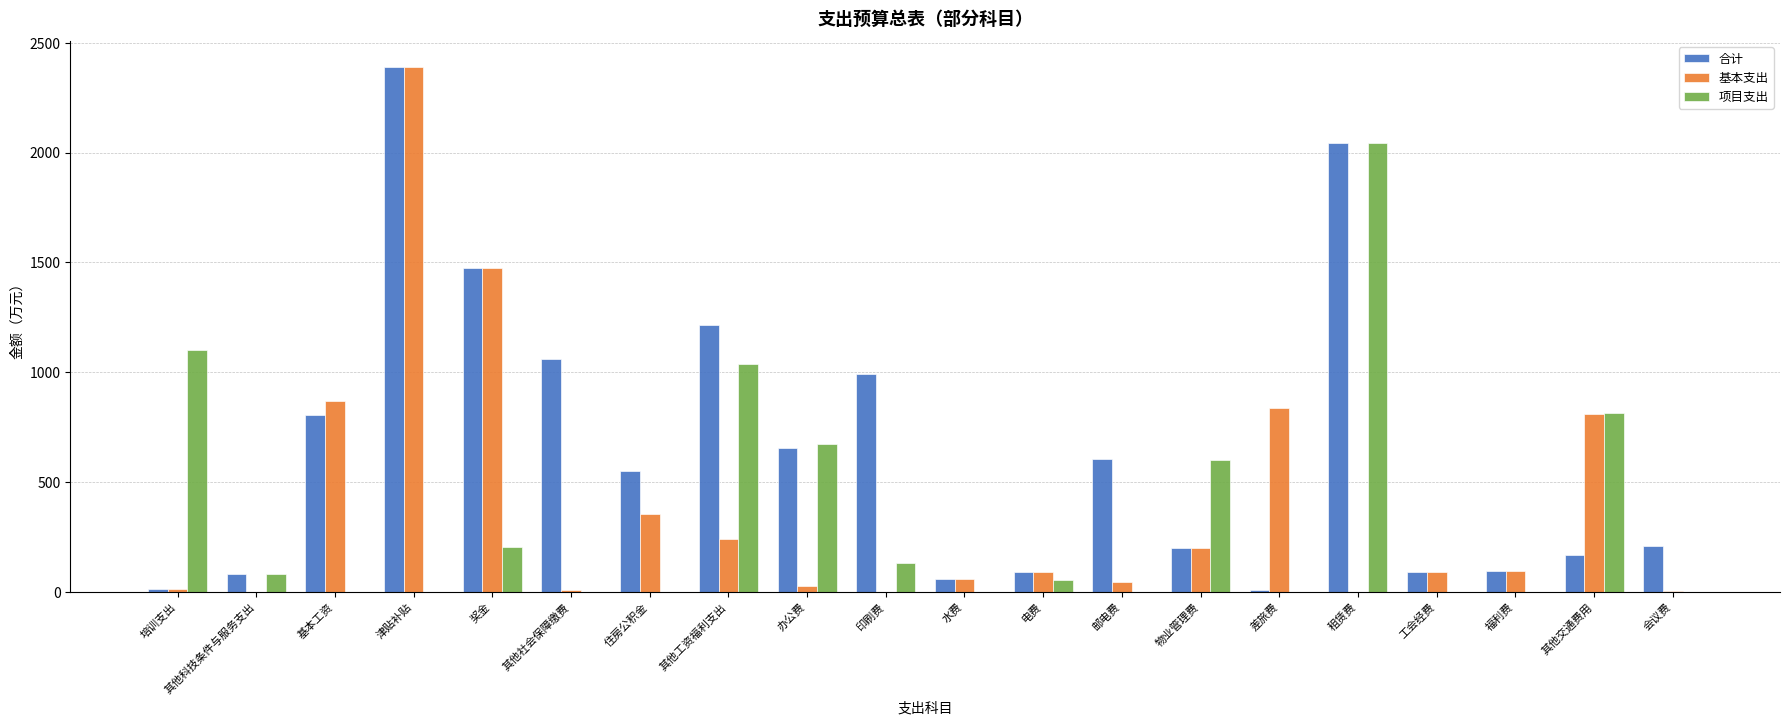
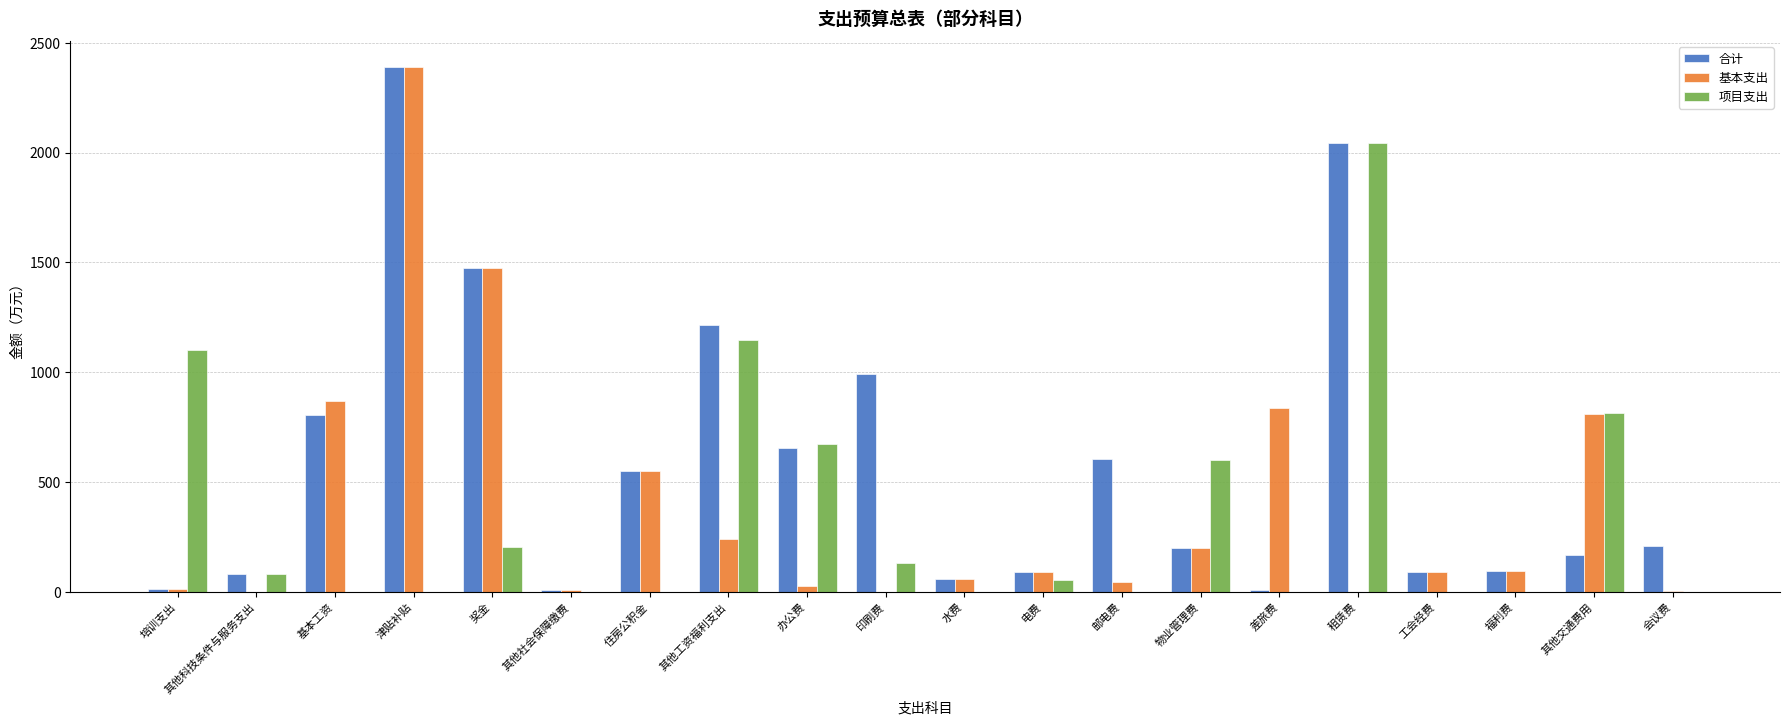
合计, 其他社会保障缴费: 1060 -> 10
基本支出, 住房公积金: 350 -> 550
项目支出, 其他工资福利支出: 1030 -> 1150
